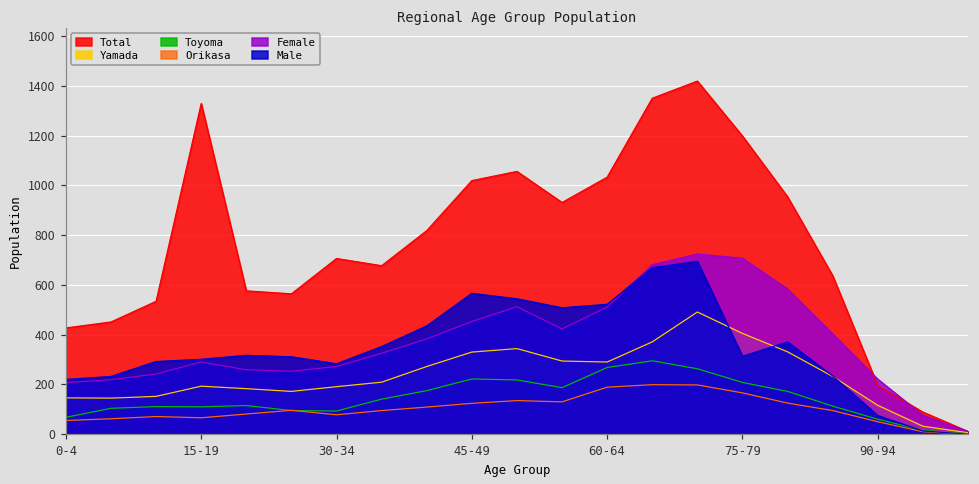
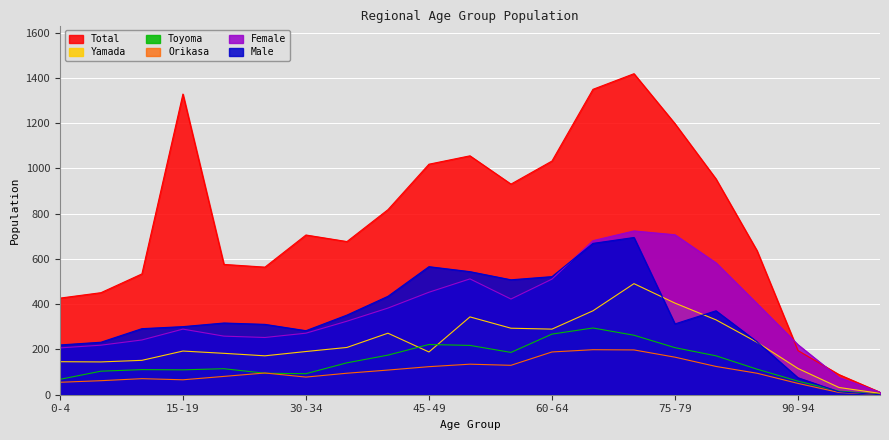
Yamada, 45-49: 330 -> 190
